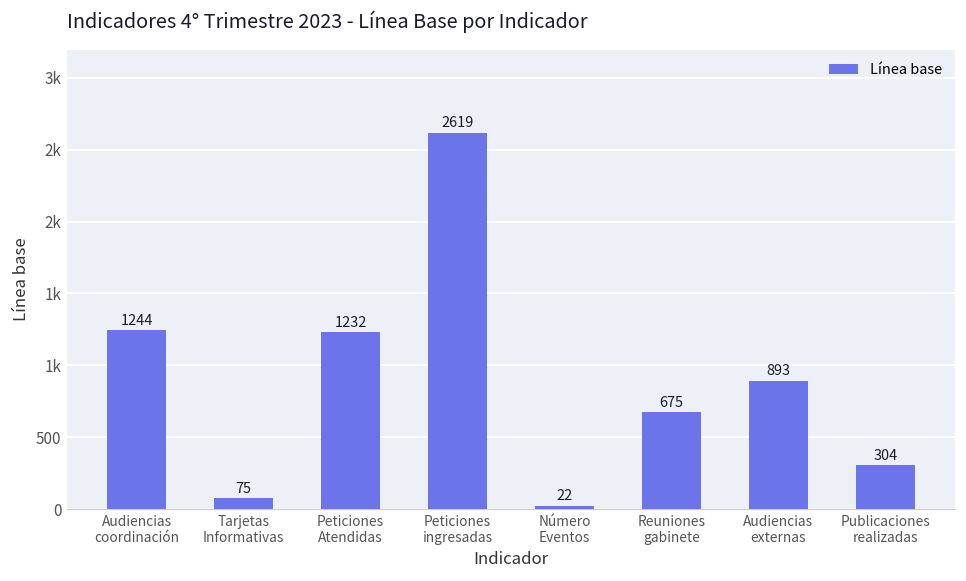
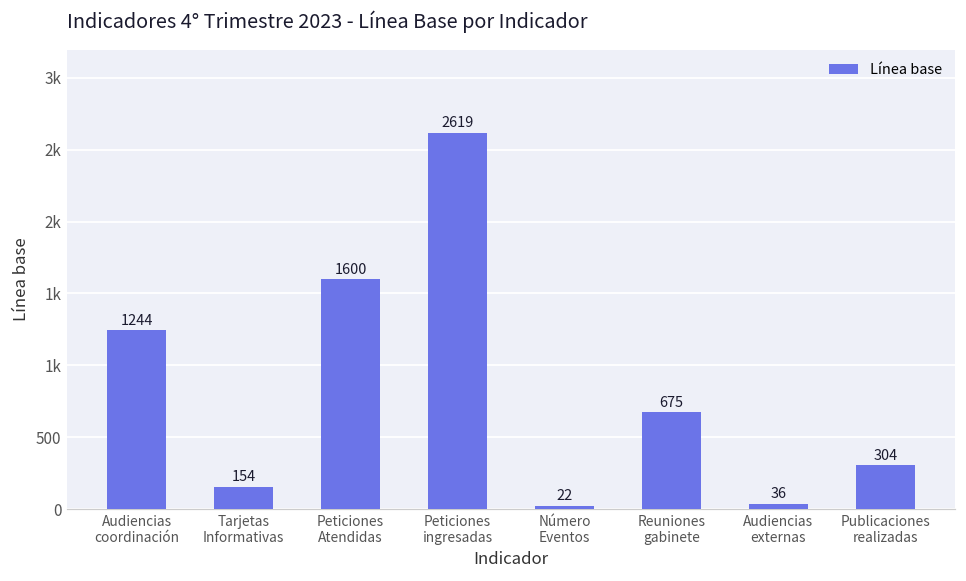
Tarjetas Informativas: 75 -> 154
Peticiones Atendidas: 1232 -> 1600
Audiencias externas: 893 -> 36
